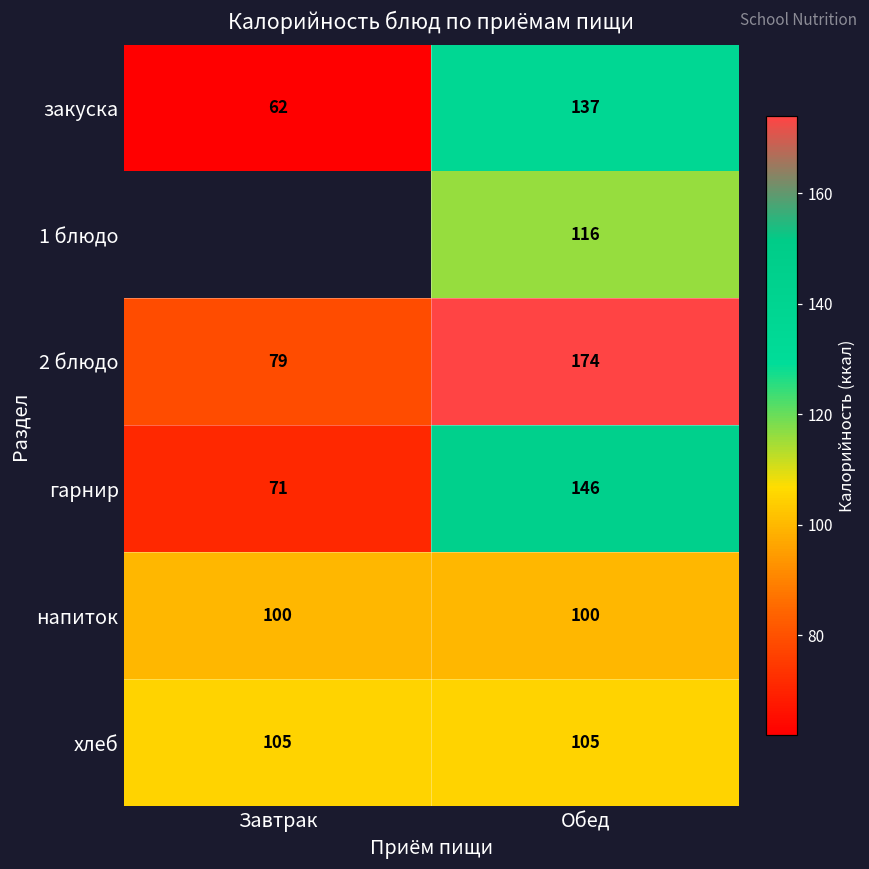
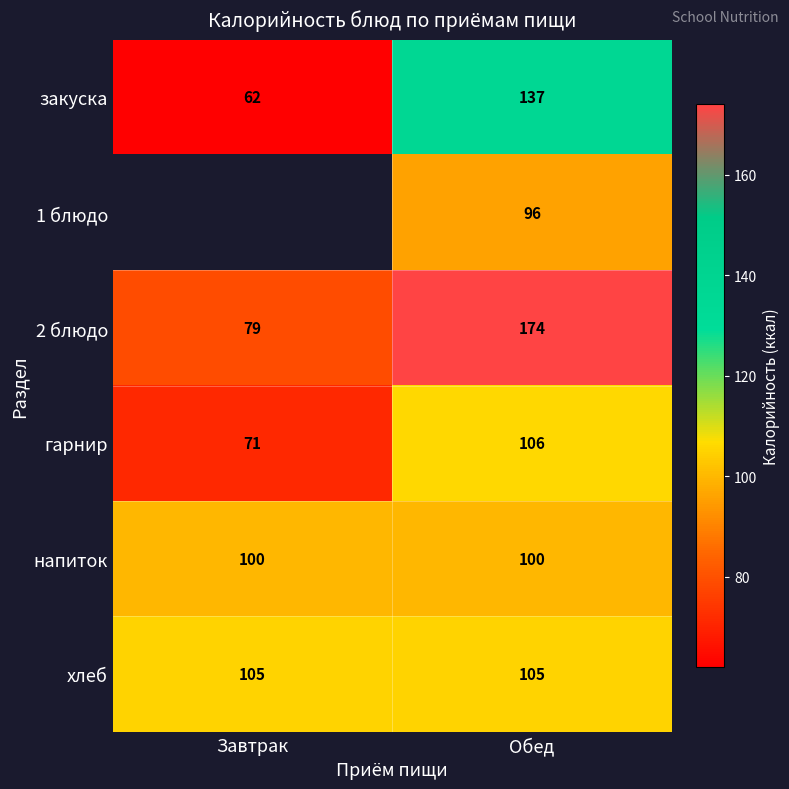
1 блюдо, Обед: 116 -> 96
гарнир, Обед: 146 -> 106
